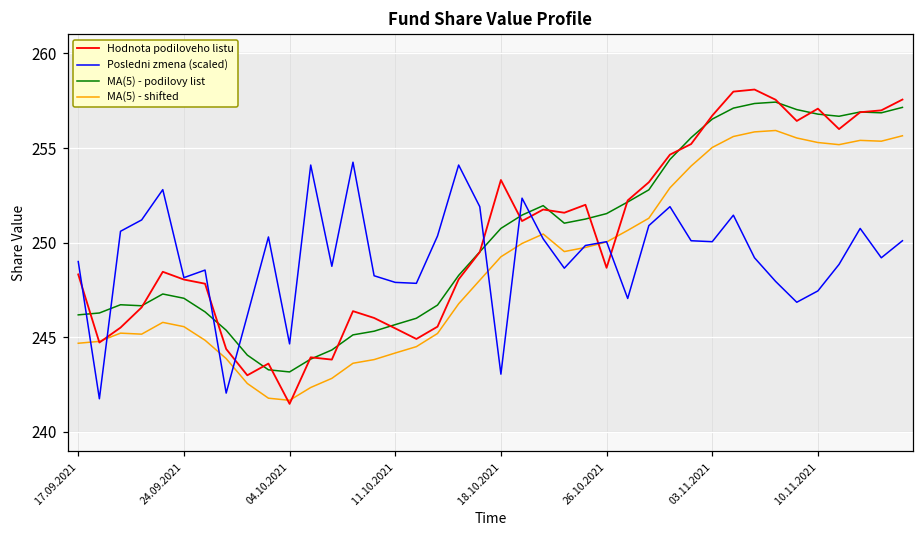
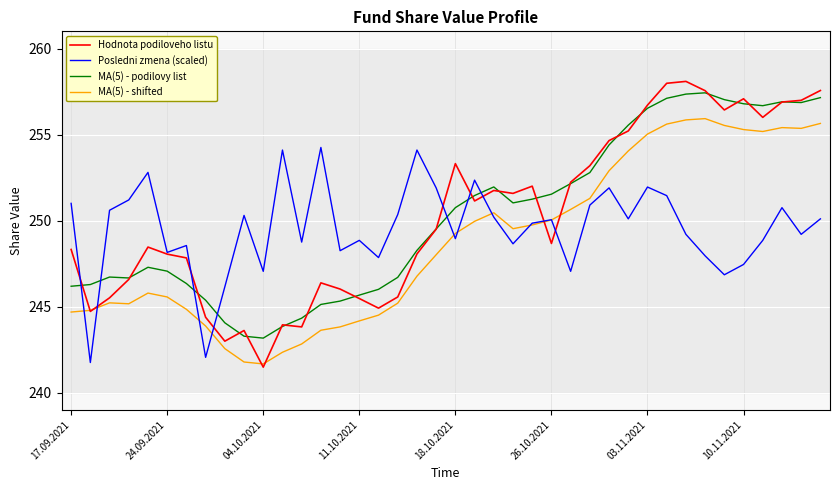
Posledni zmena (scaled), 17.09.2021: 249.0 -> 251.0
Posledni zmena (scaled), 04.10.2021: 244.7 -> 247.1
Posledni zmena (scaled), 11.10.2021: 247.9 -> 248.9
Posledni zmena (scaled), 18.10.2021: 243.1 -> 249.0
Posledni zmena (scaled), 03.11.2021: 250.1 -> 252.0
